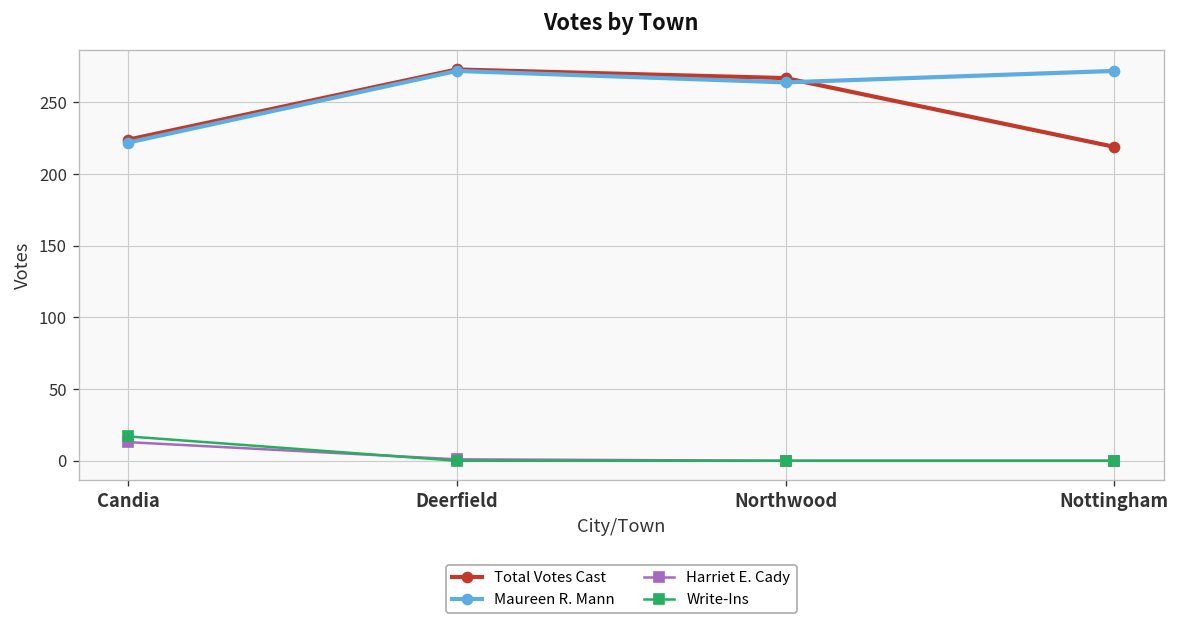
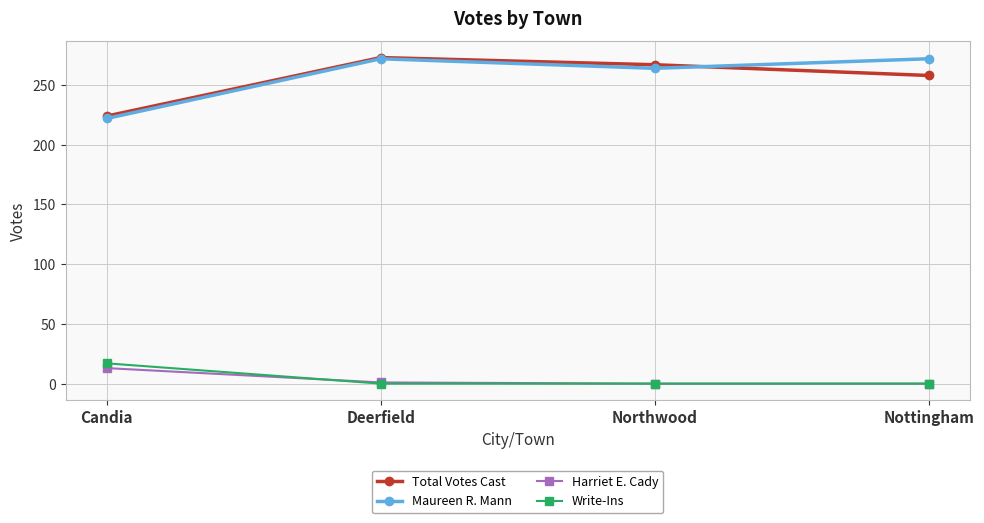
Total Votes Cast, Nottingham: 219 -> 258
